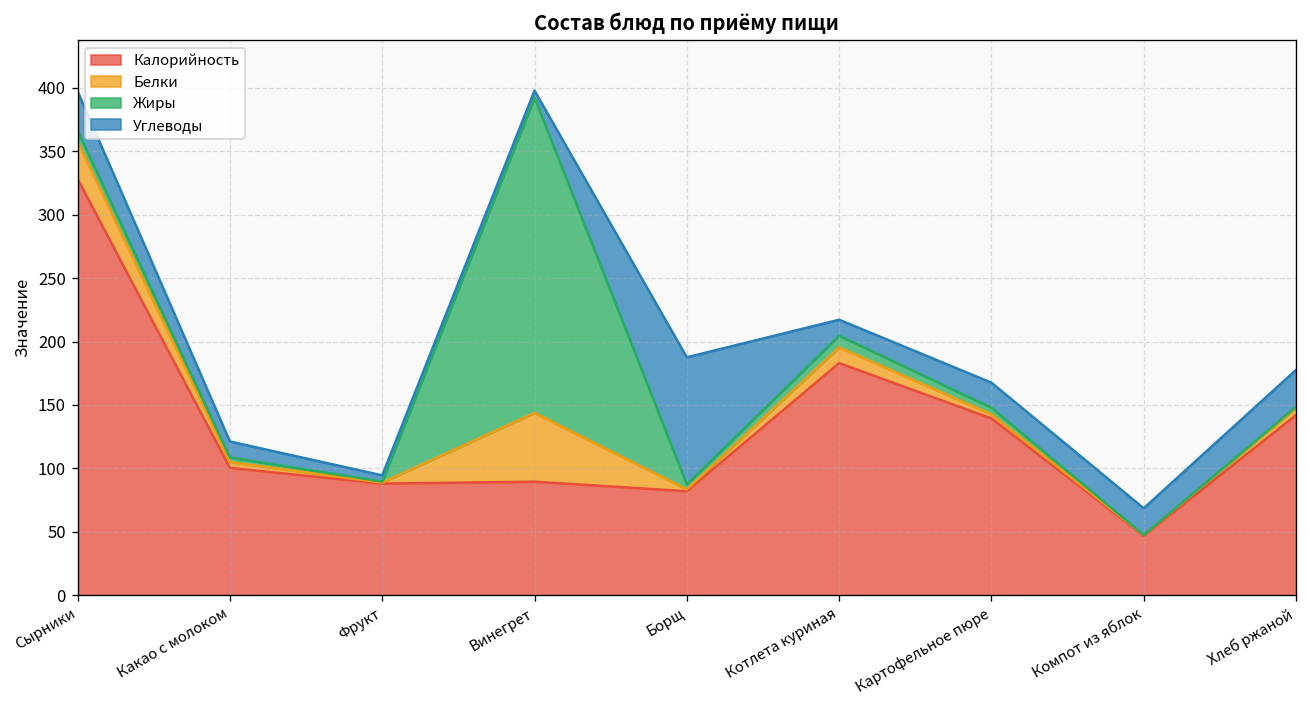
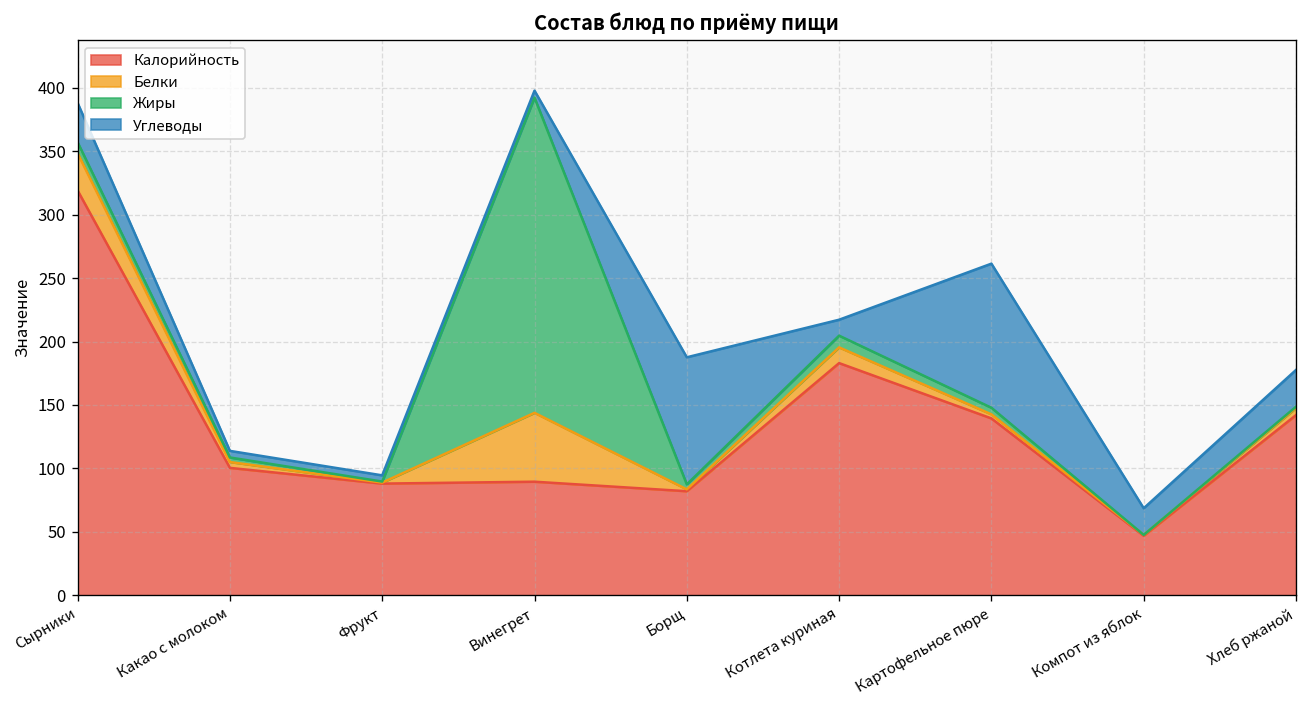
Калорийность, Сырники: 328 -> 319
Углеводы, Какао с молоком: 13 -> 5
Углеводы, Картофельное пюре: 20 -> 114
